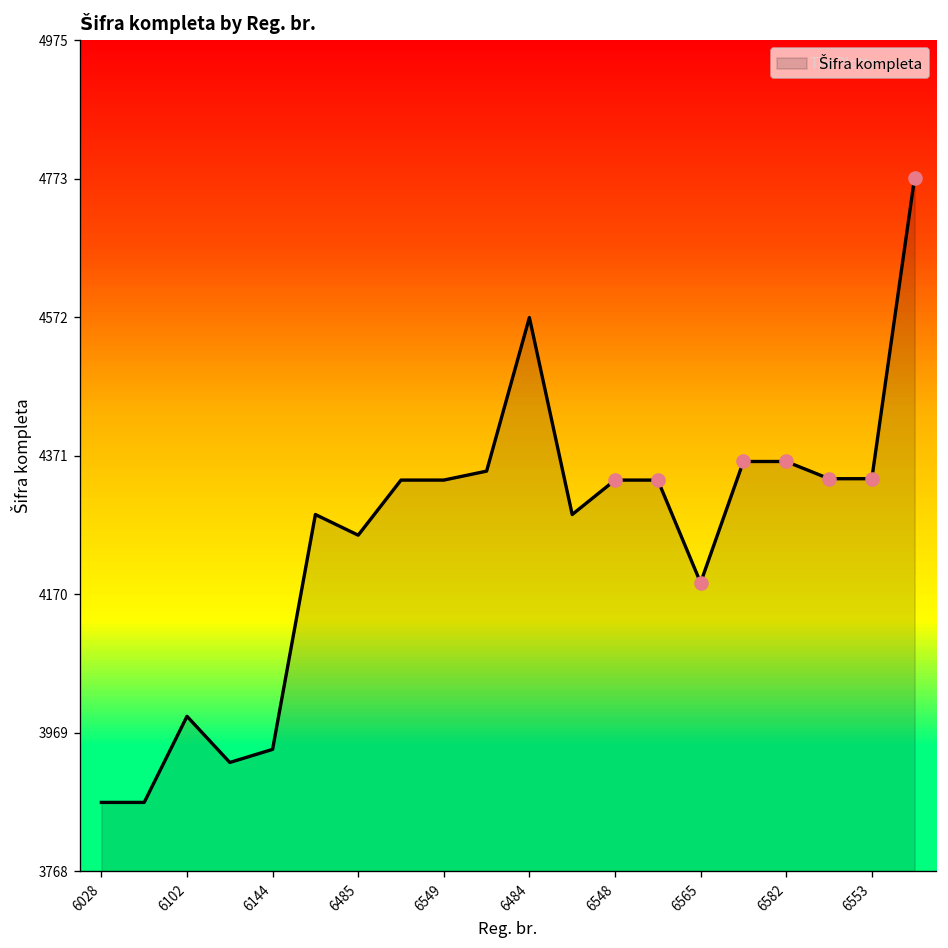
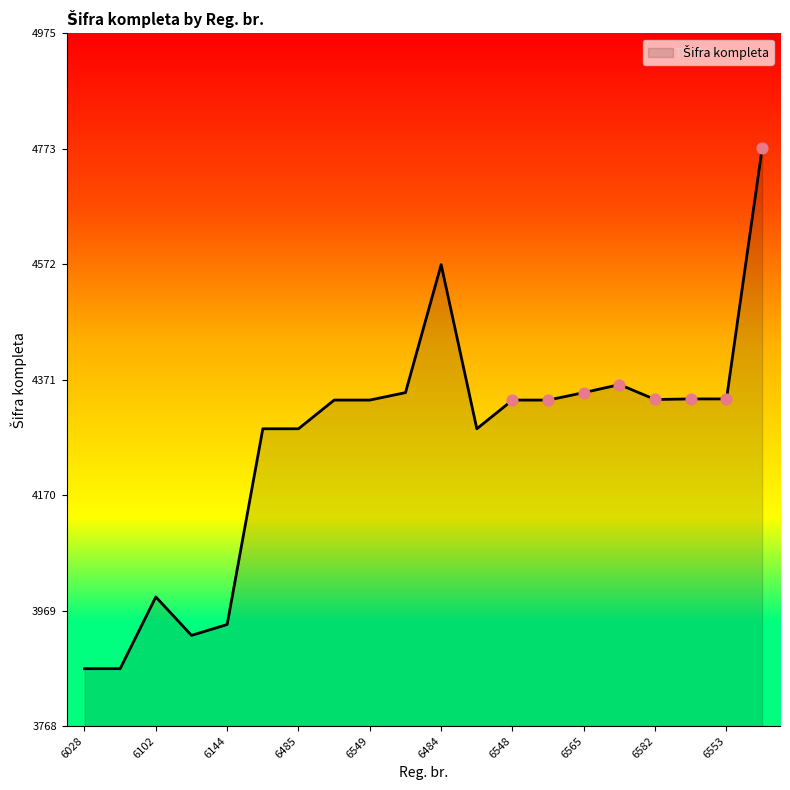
Šifra kompleta, 6485: 4260 -> 4290
Šifra kompleta, 6565: 4190 -> 4350
Šifra kompleta, 6582: 4360 -> 4340
